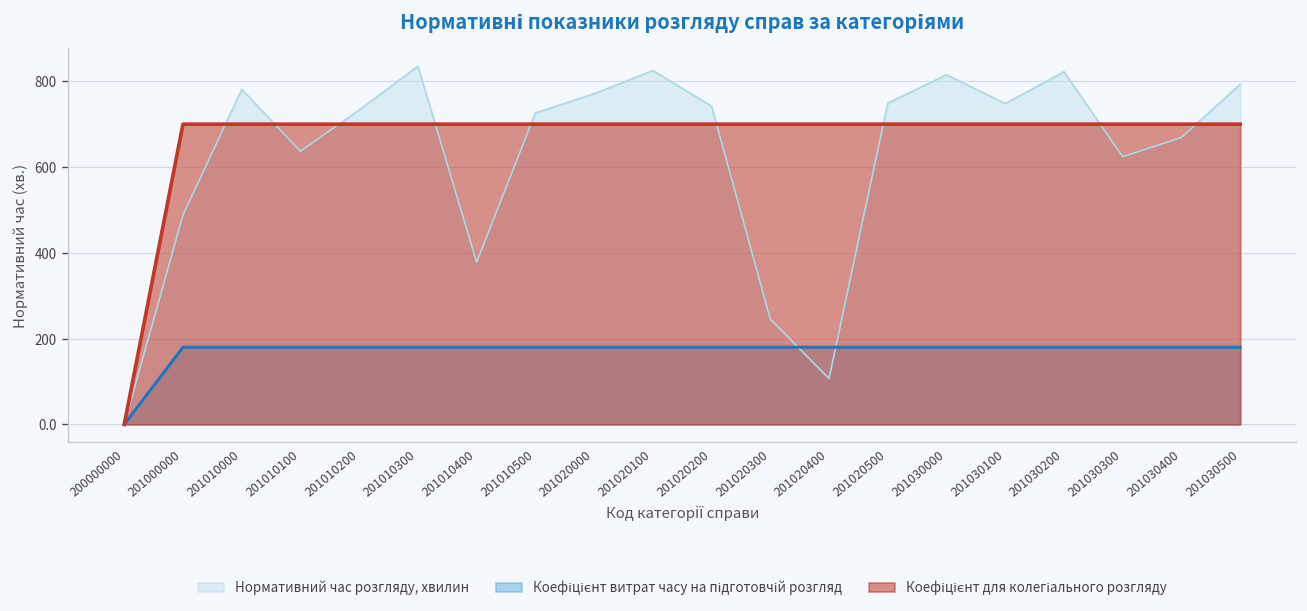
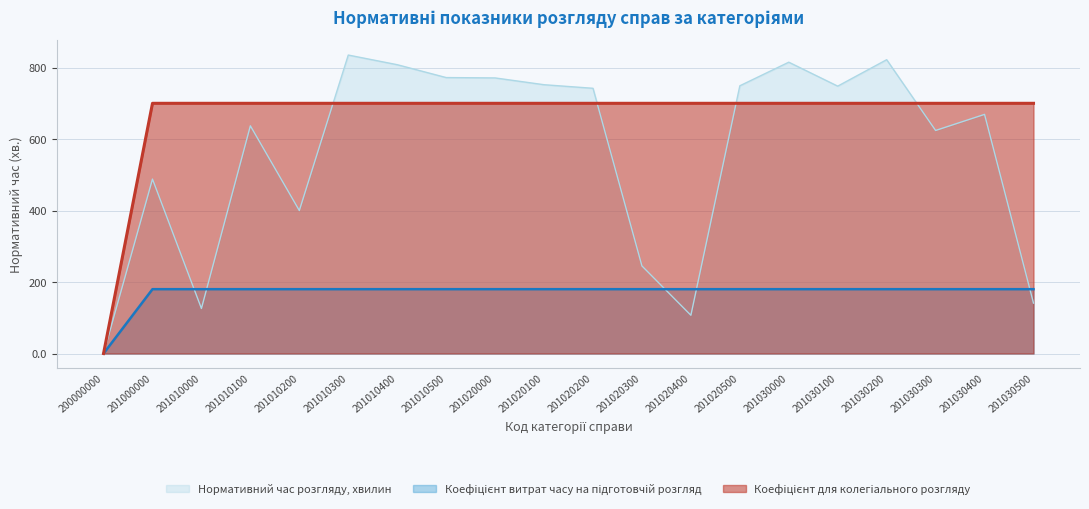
Нормативний час розгляду, хвилин, 201010000: 780 -> 130
Нормативний час розгляду, хвилин, 201010200: 730 -> 400
Нормативний час розгляду, хвилин, 201010400: 380 -> 810
Нормативний час розгляду, хвилин, 201010500: 730 -> 770
Нормативний час розгляду, хвилин, 201020100: 830 -> 750
Нормативний час розгляду, хвилин, 201030500: 790 -> 140
